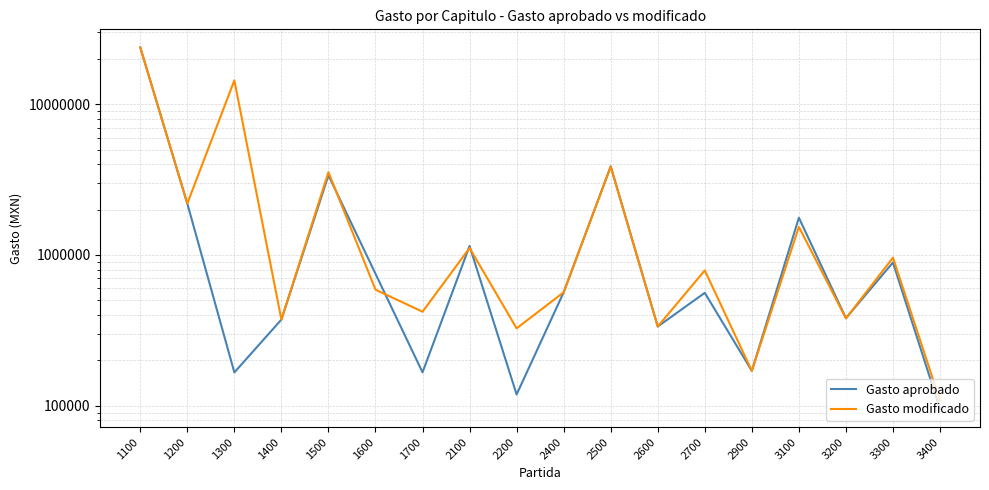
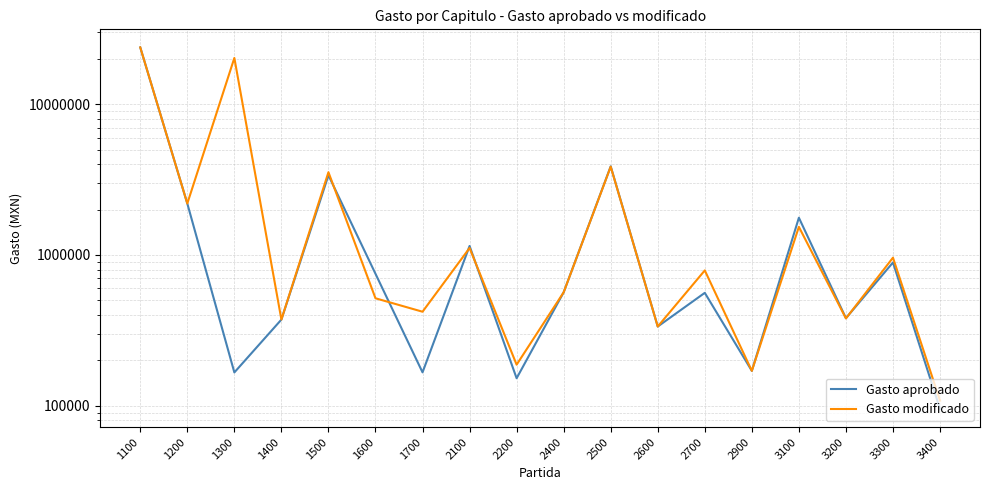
Gasto modificado, 1300: 14000000 -> 20000000
Gasto modificado, 1600: 590000 -> 520000
Gasto aprobado, 2200: 120000 -> 150000
Gasto modificado, 2200: 330000 -> 190000
